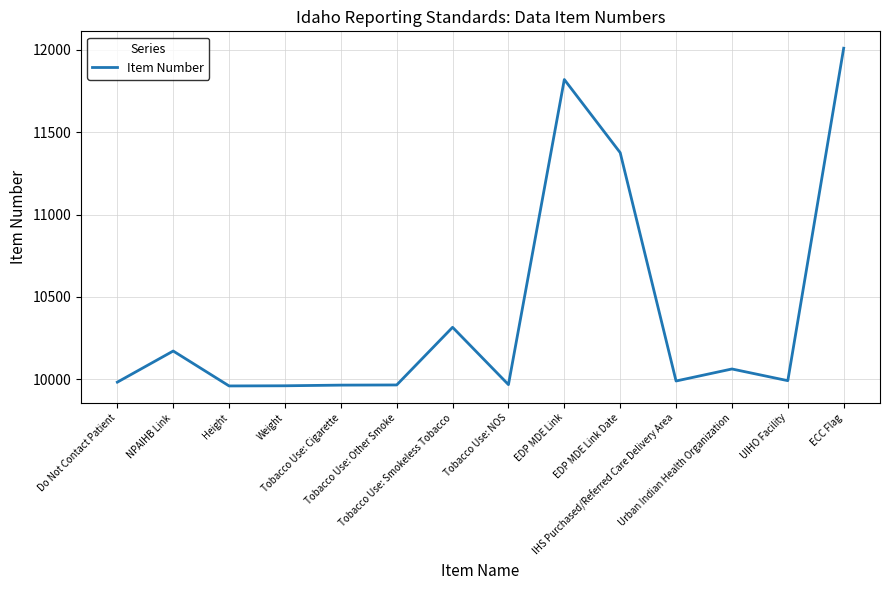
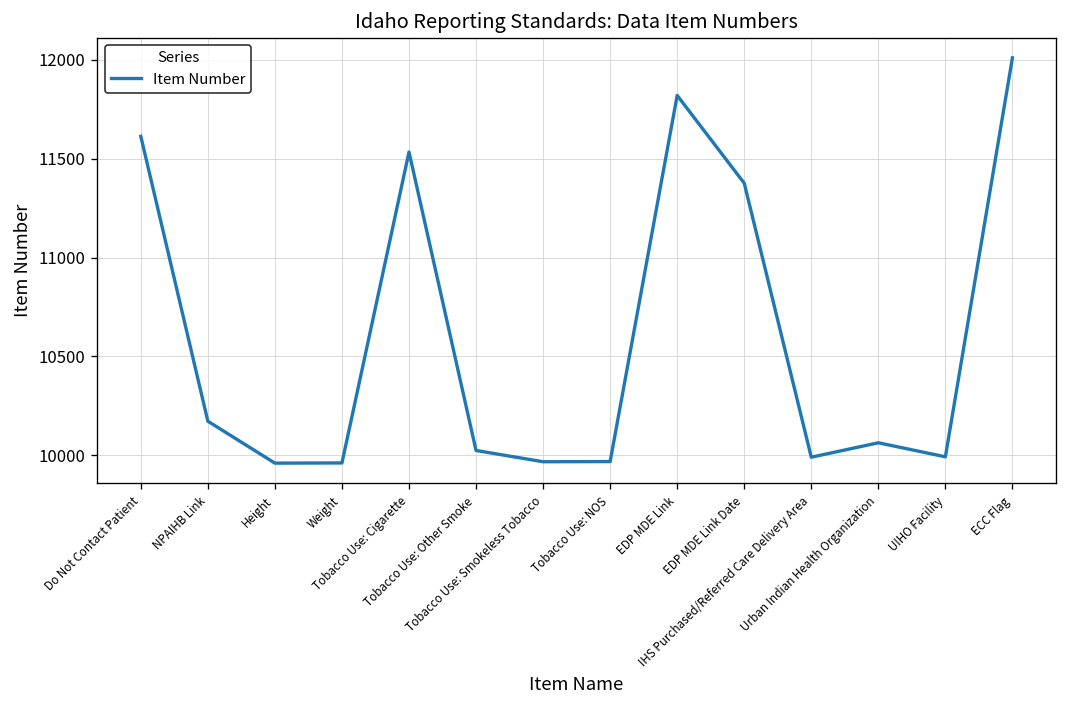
Do Not Contact Patient: 9980 -> 11610
Tobacco Use: Cigarette: 9970 -> 11530
Tobacco Use: Other Smoke: 9970 -> 10020
Tobacco Use: Smokeless Tobacco: 10320 -> 9970
